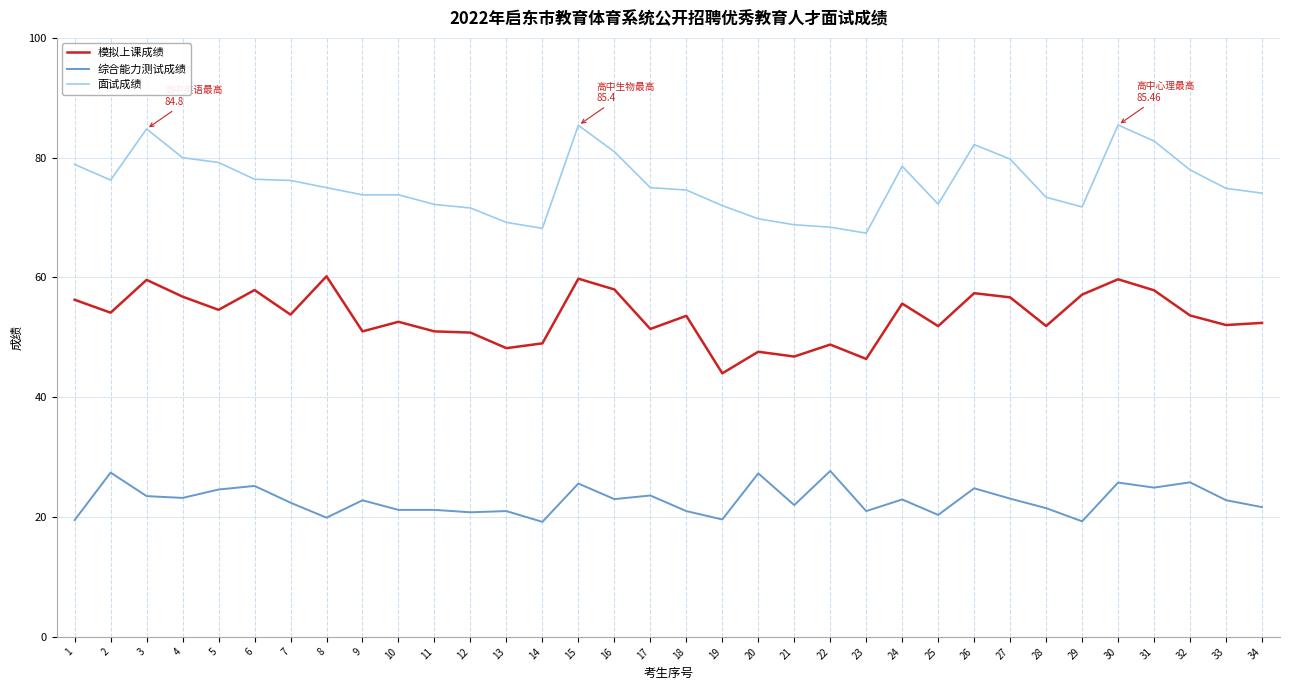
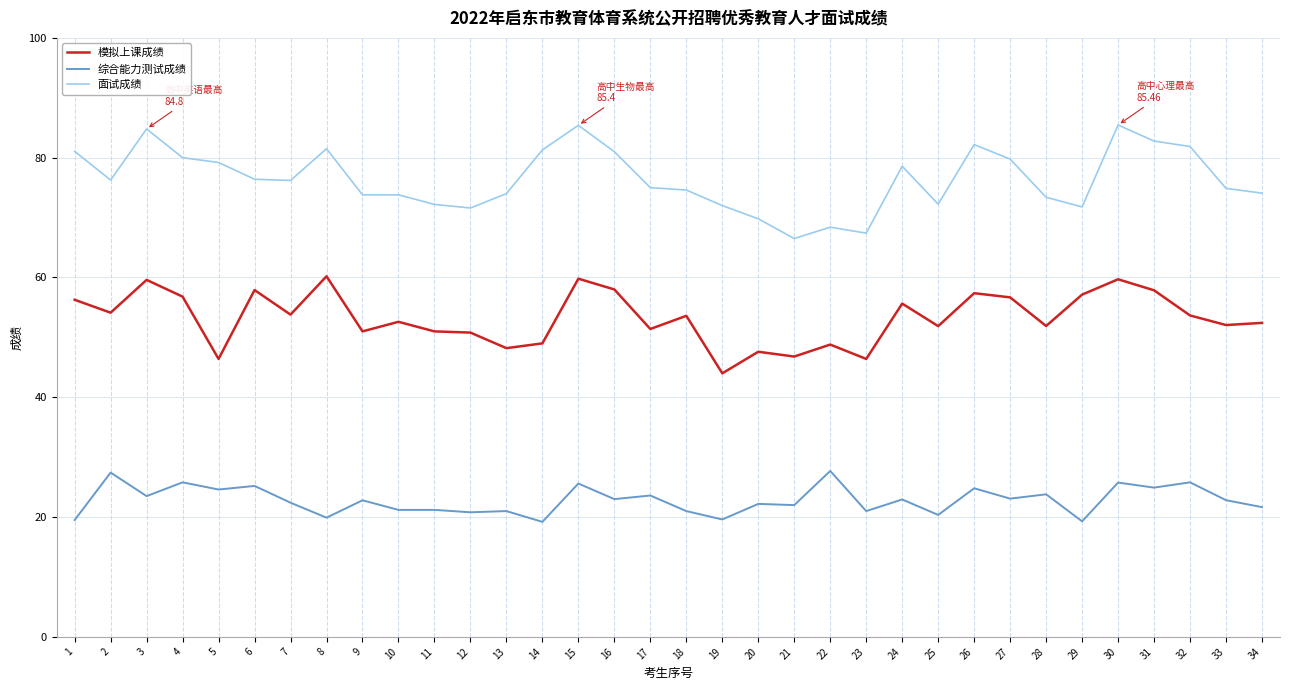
面试成绩, 1: 79 -> 81
综合能力测试成绩, 4: 23 -> 26
模拟上课成绩, 5: 55 -> 46
面试成绩, 8: 75 -> 82
面试成绩, 13: 69 -> 74
面试成绩, 14: 68 -> 81
综合能力测试成绩, 20: 27 -> 22
面试成绩, 21: 69 -> 67
综合能力测试成绩, 28: 21 -> 24
面试成绩, 32: 78 -> 82
